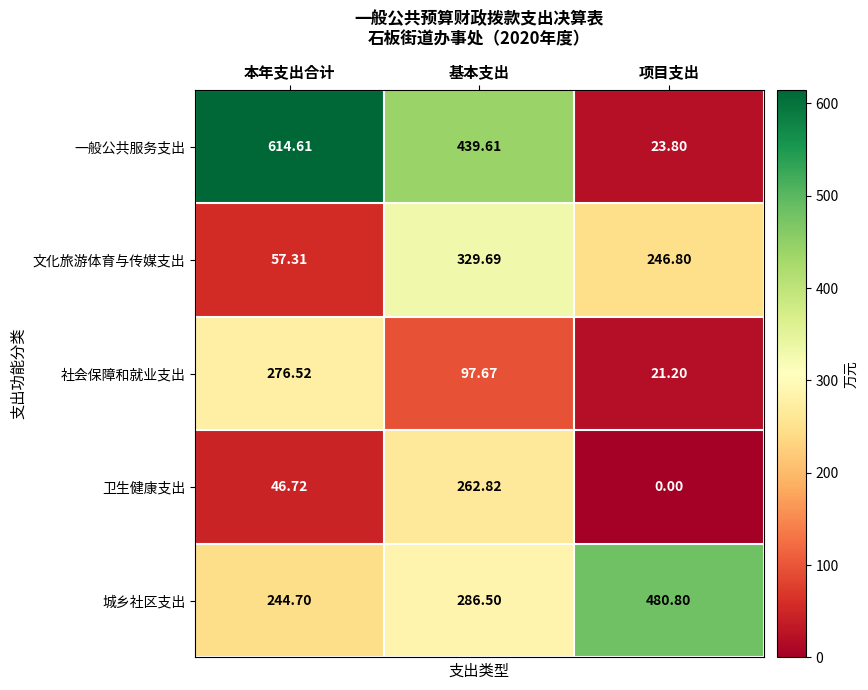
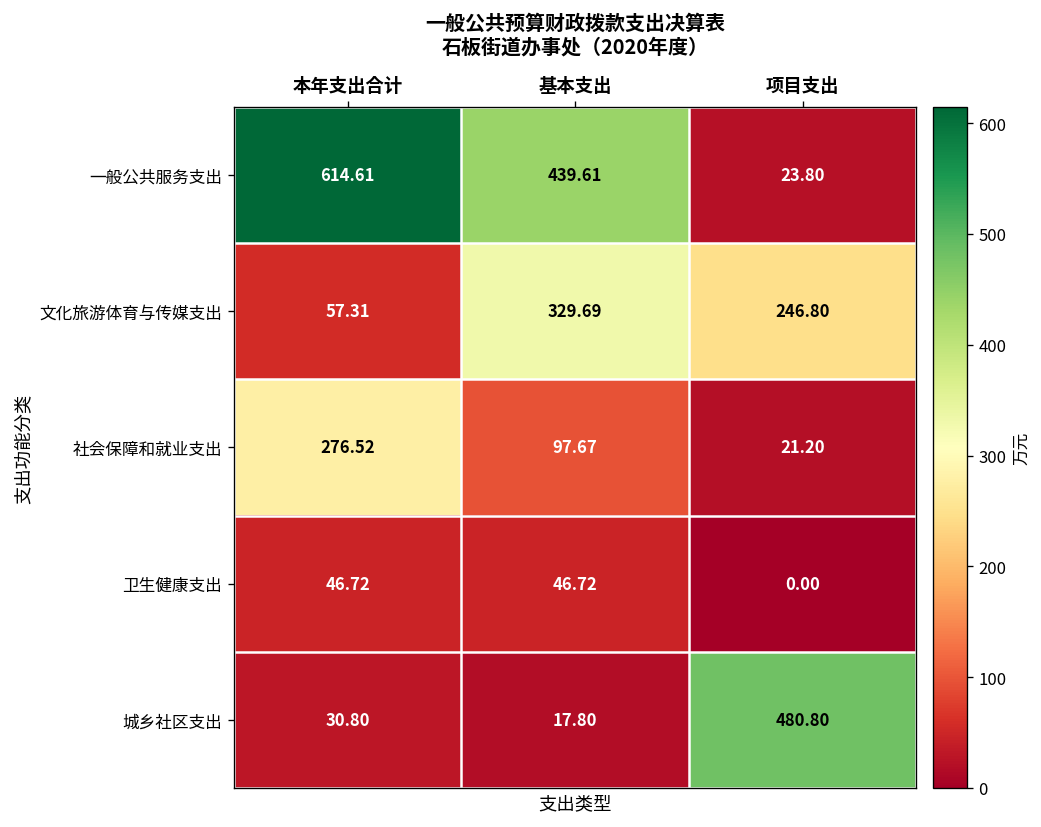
卫生健康支出, 基本支出: 262.82 -> 46.72
城乡社区支出, 本年支出合计: 244.70 -> 30.80
城乡社区支出, 基本支出: 286.50 -> 17.80
